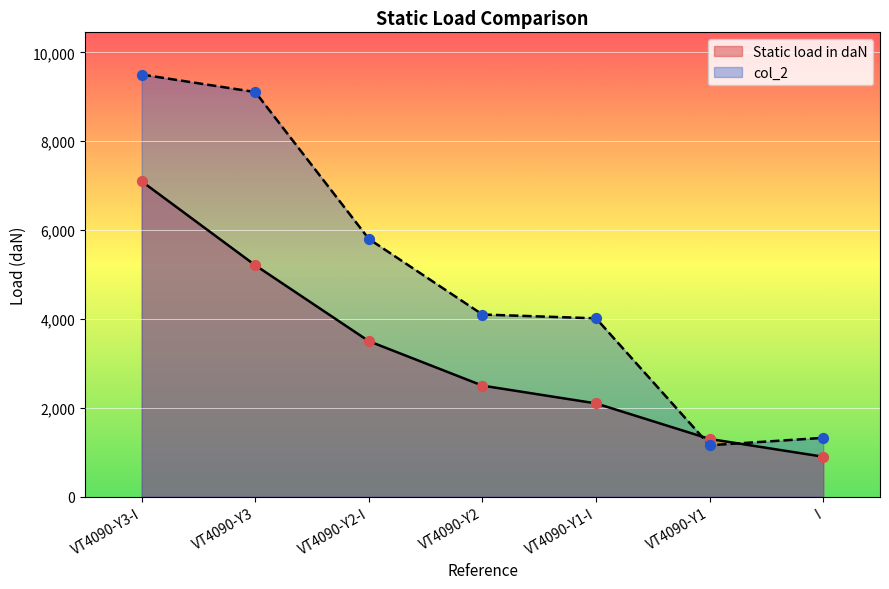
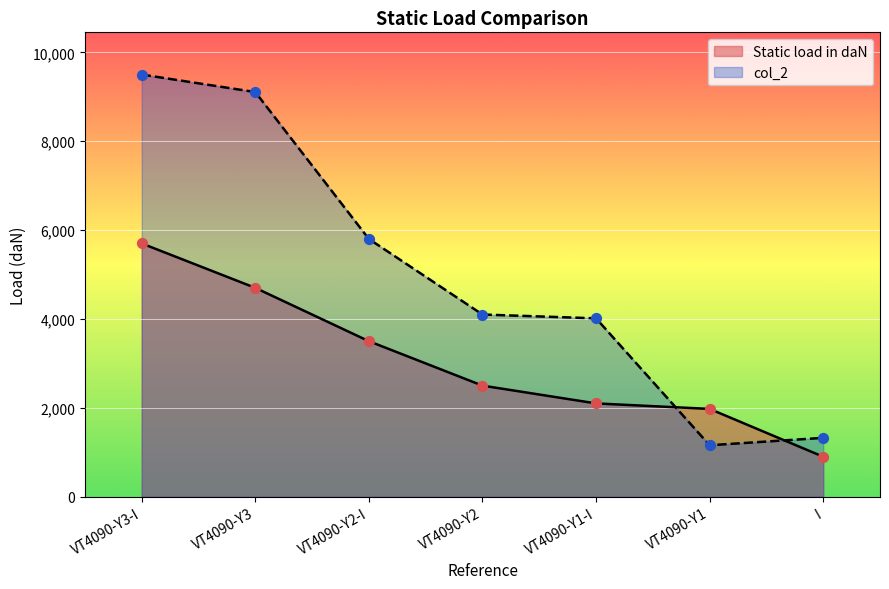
Static load in daN, VT4090-Y3-I: 7,100 -> 5,700
Static load in daN, VT4090-Y3: 5,200 -> 4,700
Static load in daN, VT4090-Y1: 1,300 -> 2,000
